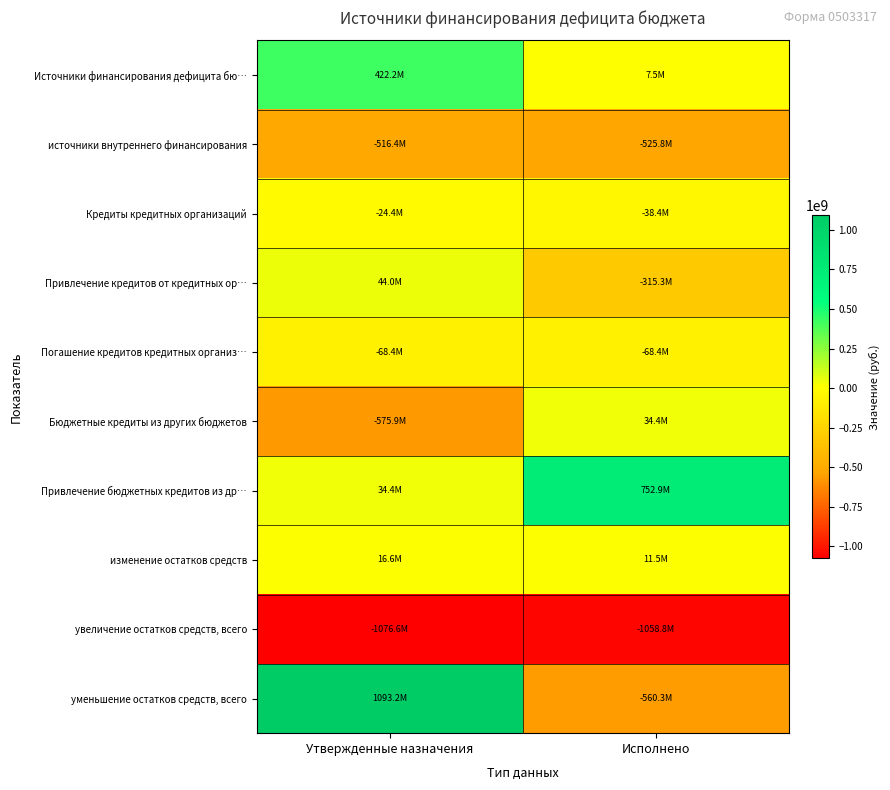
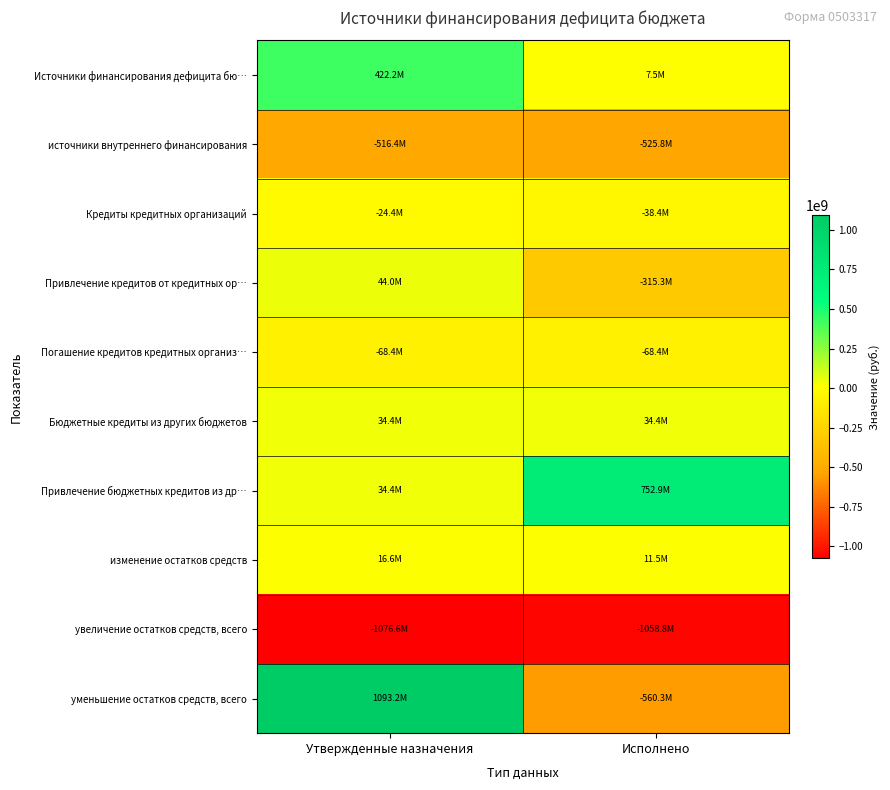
Бюджетные кредиты из других бюджетов, Утвержденные назначения: -575.9M -> 34.4M
